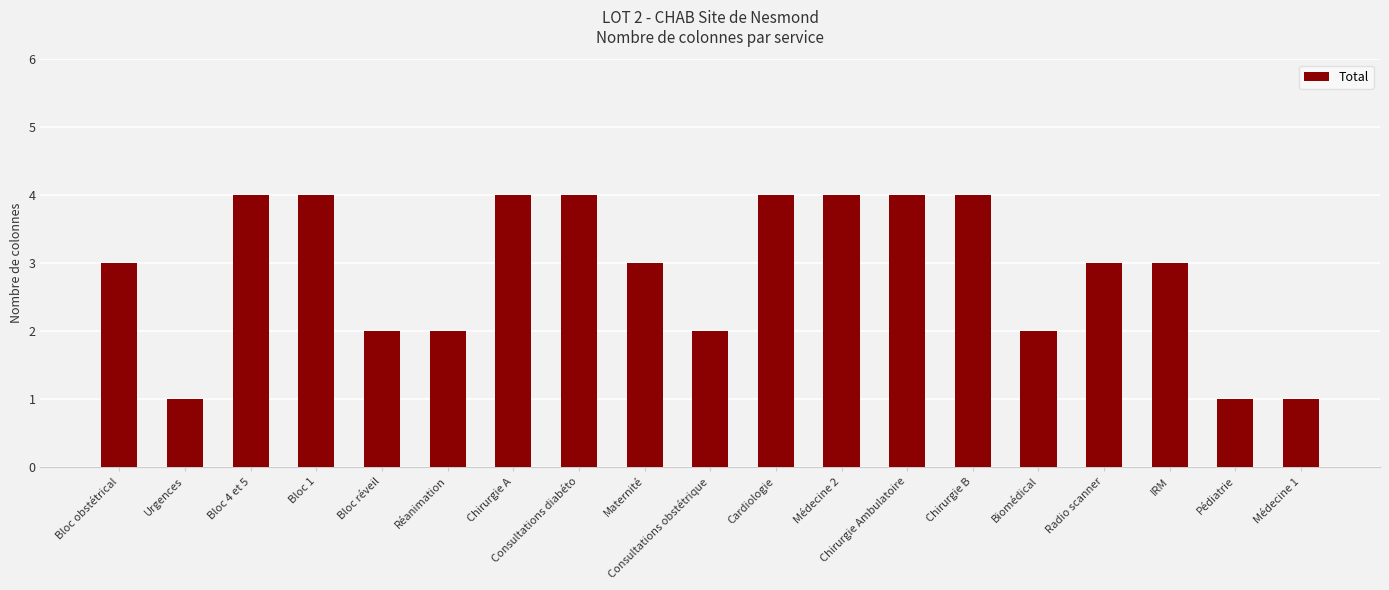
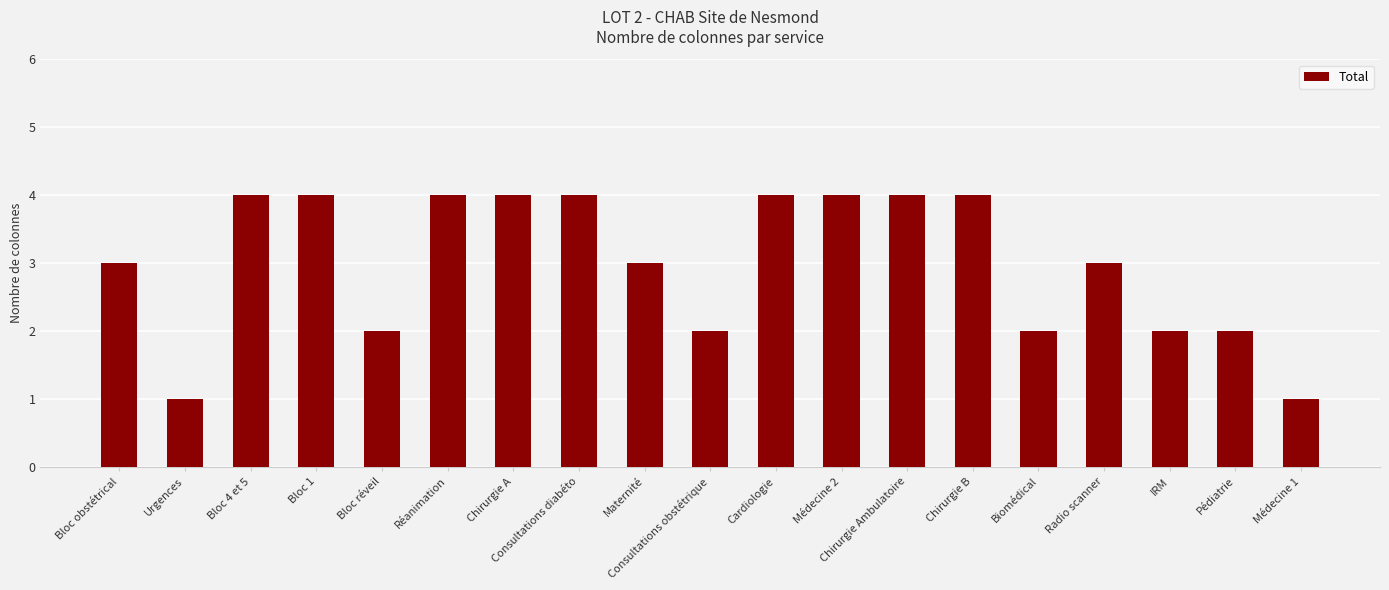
Réanimation: 2 -> 4
IRM: 3 -> 2
Pédiatrie: 1 -> 2
